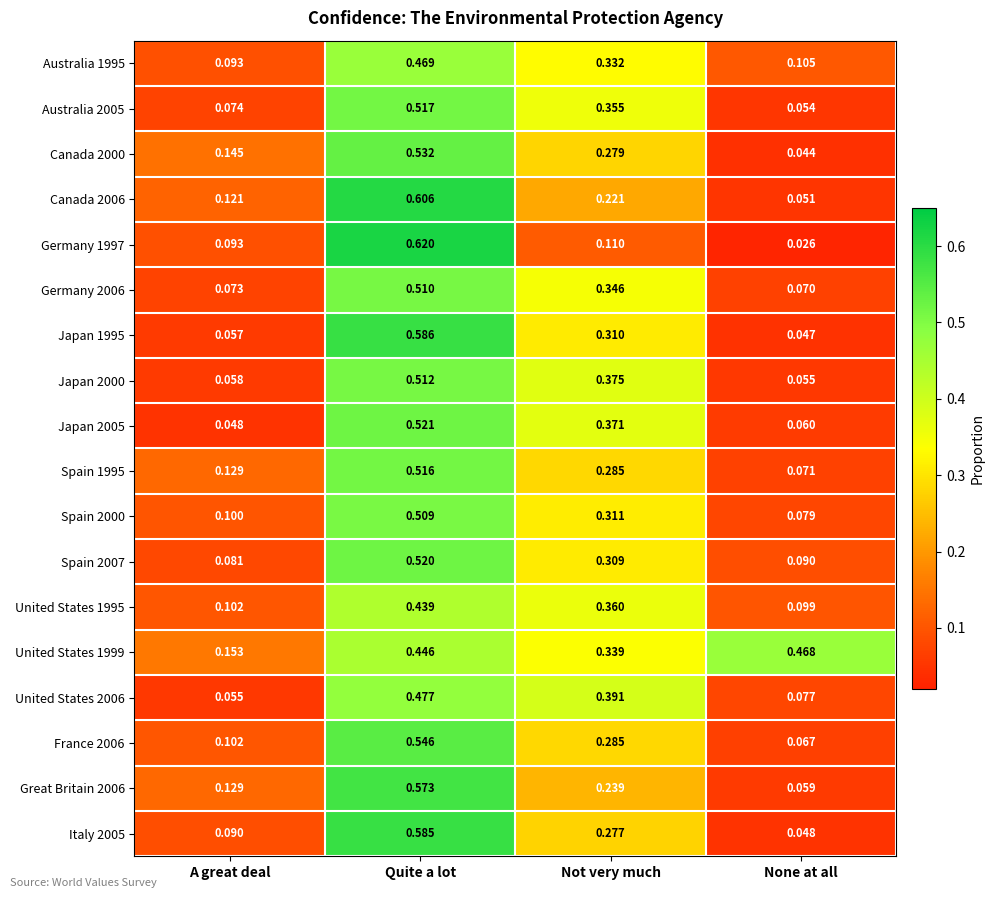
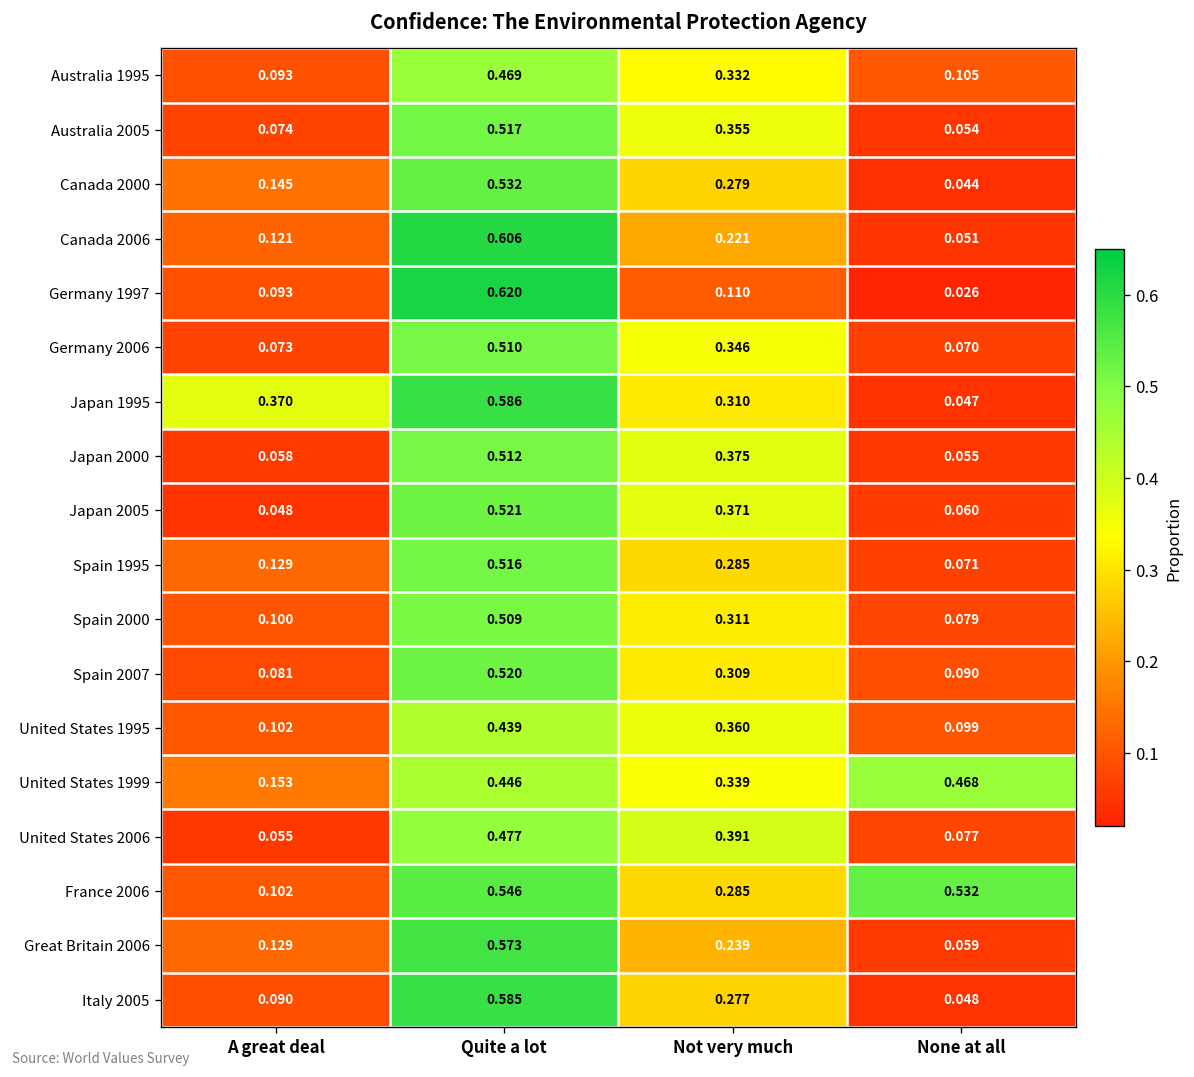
Japan 1995, A great deal: 0.057 -> 0.370
France 2006, None at all: 0.067 -> 0.532
